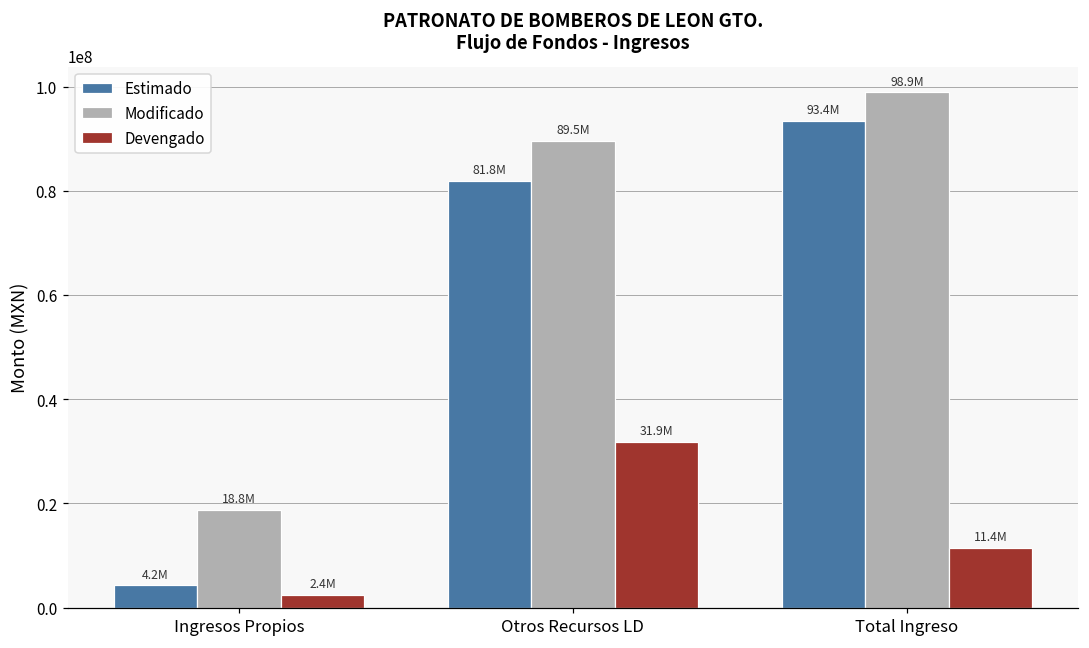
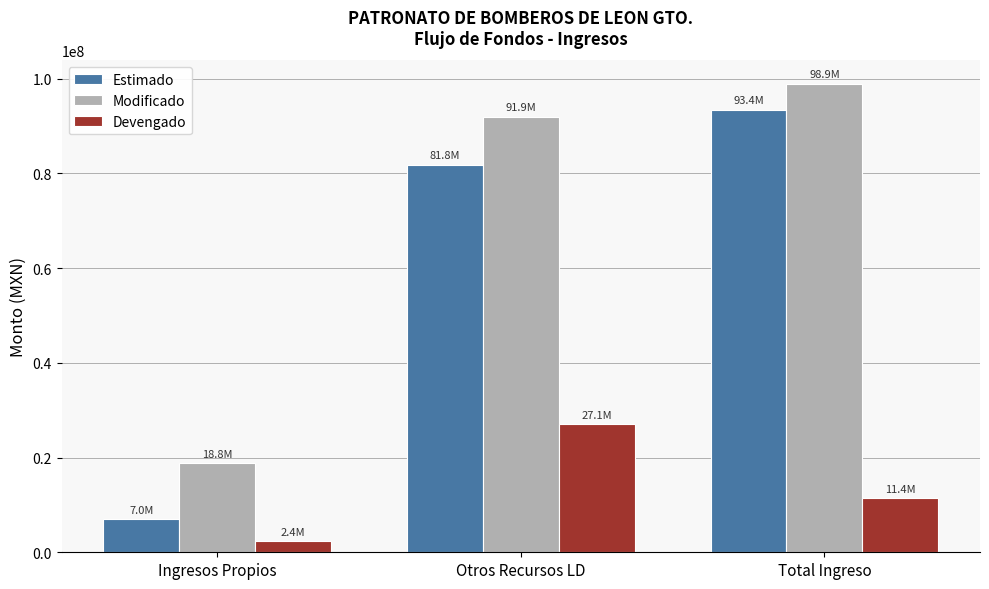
Estimado, Ingresos Propios: 4.2M -> 7.0M
Modificado, Otros Recursos LD: 89.5M -> 91.9M
Devengado, Otros Recursos LD: 31.9M -> 27.1M
